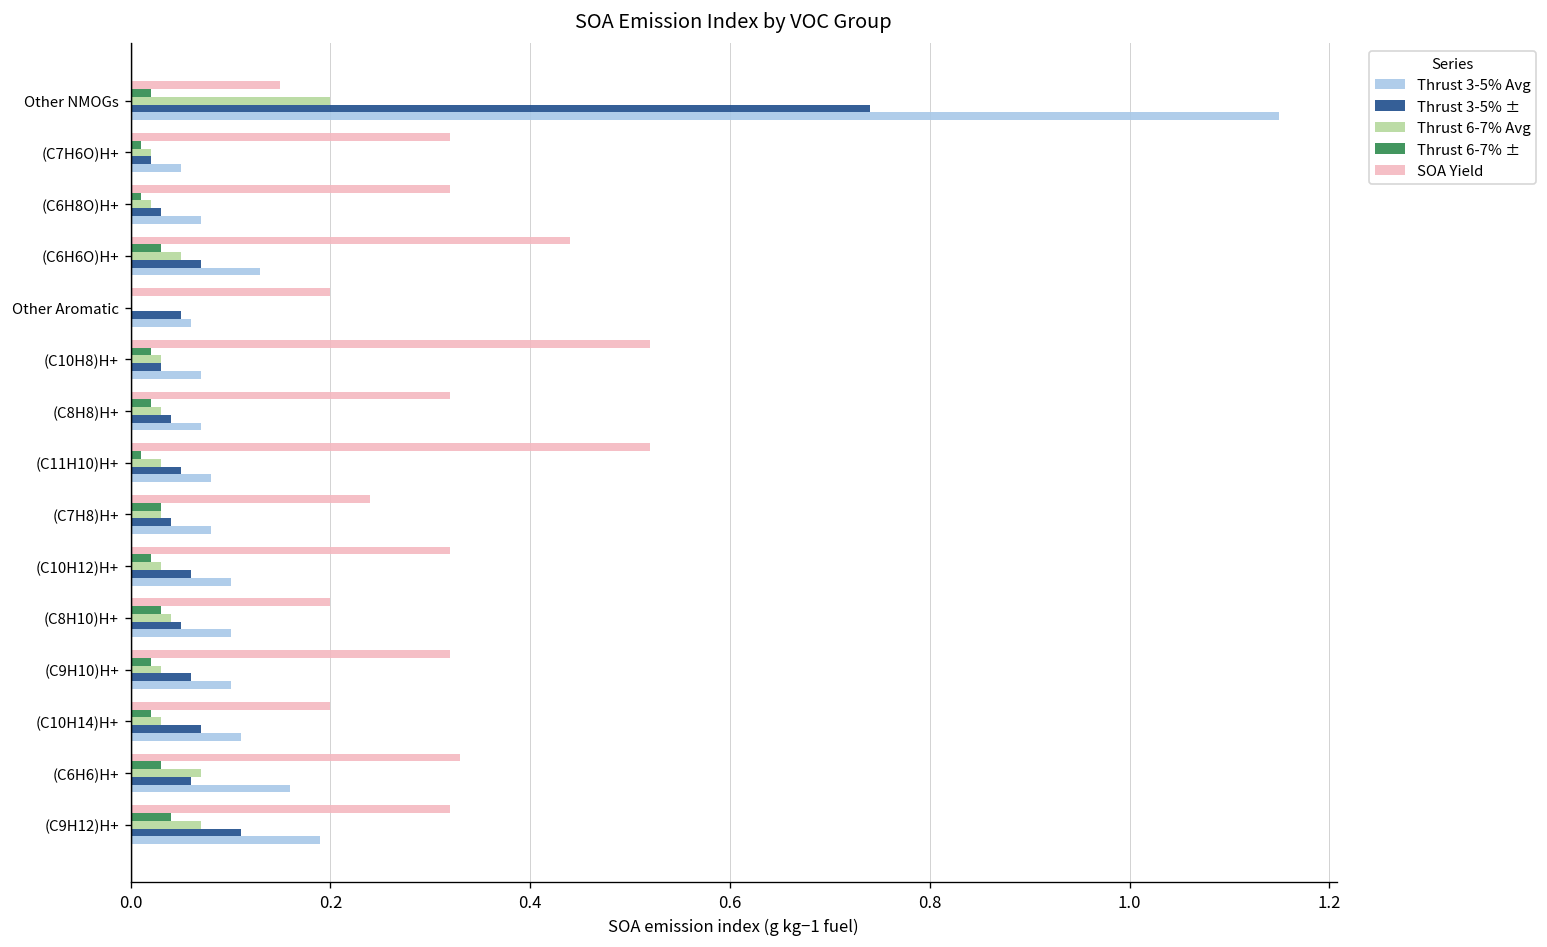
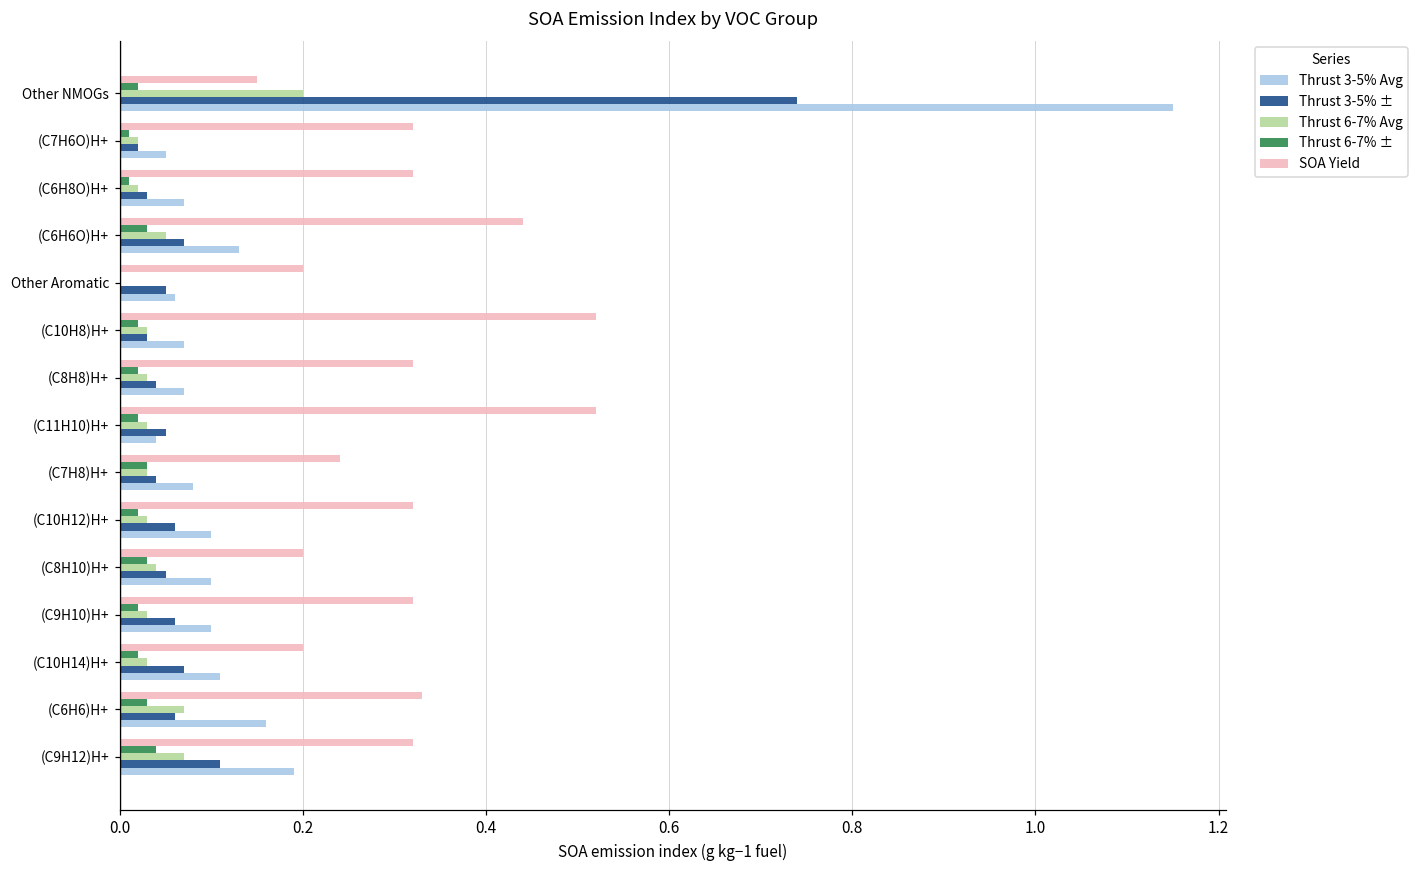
Thrust 6-7% ±, (C11H10)H+: 0.01 -> 0.02
Thrust 3-5% Avg, (C11H10)H+: 0.08 -> 0.04
